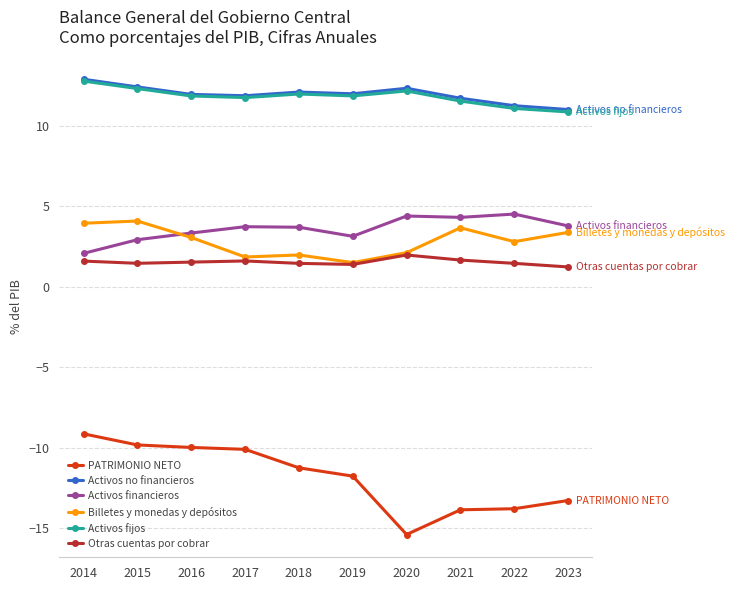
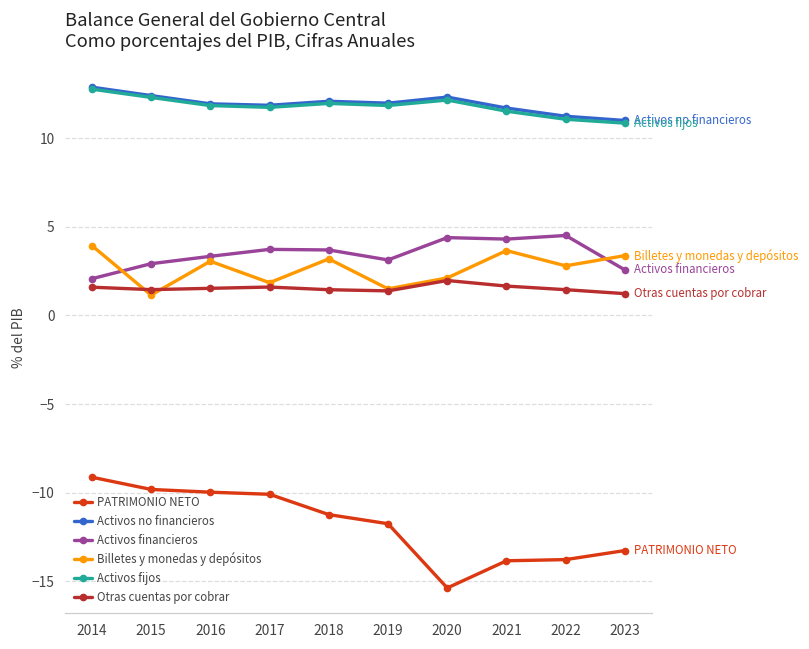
Billetes y monedas y depósitos, 2015: 4.1 -> 1.2
Billetes y monedas y depósitos, 2018: 2.0 -> 3.2
Activos financieros, 2023: 3.8 -> 2.6
